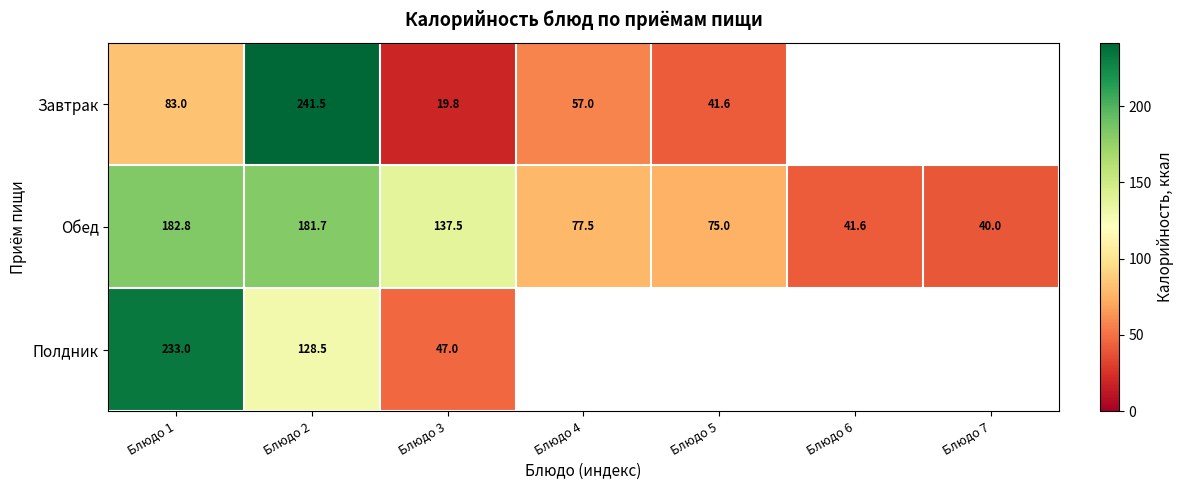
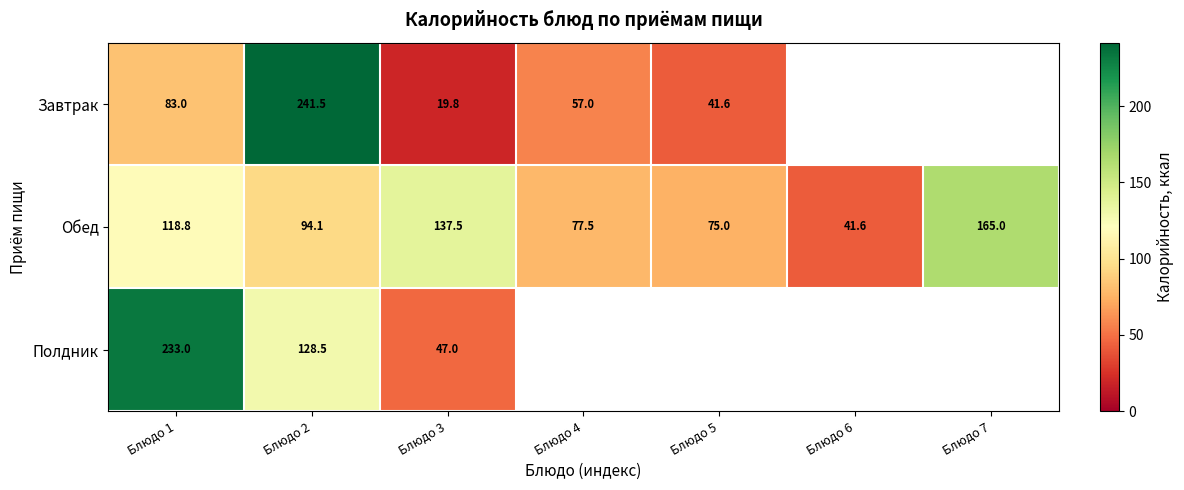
Обед, Блюдо 1: 182.8 -> 118.8
Обед, Блюдо 2: 181.7 -> 94.1
Обед, Блюдо 7: 40.0 -> 165.0
